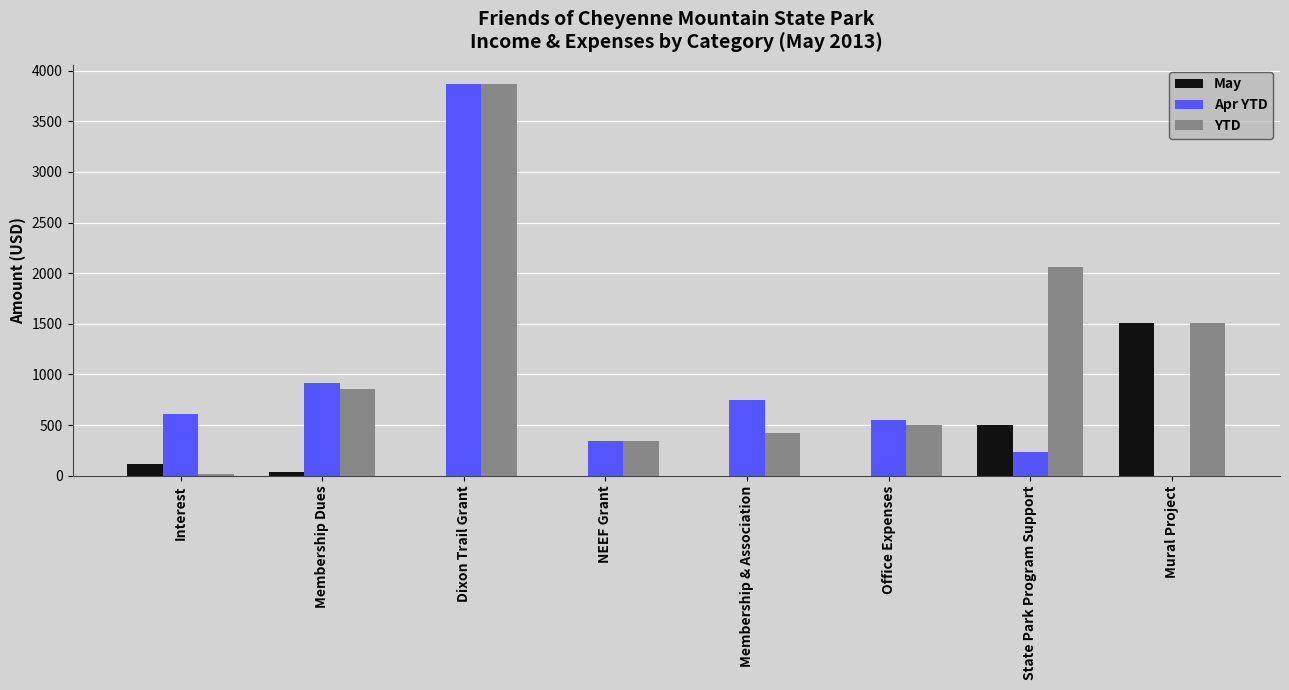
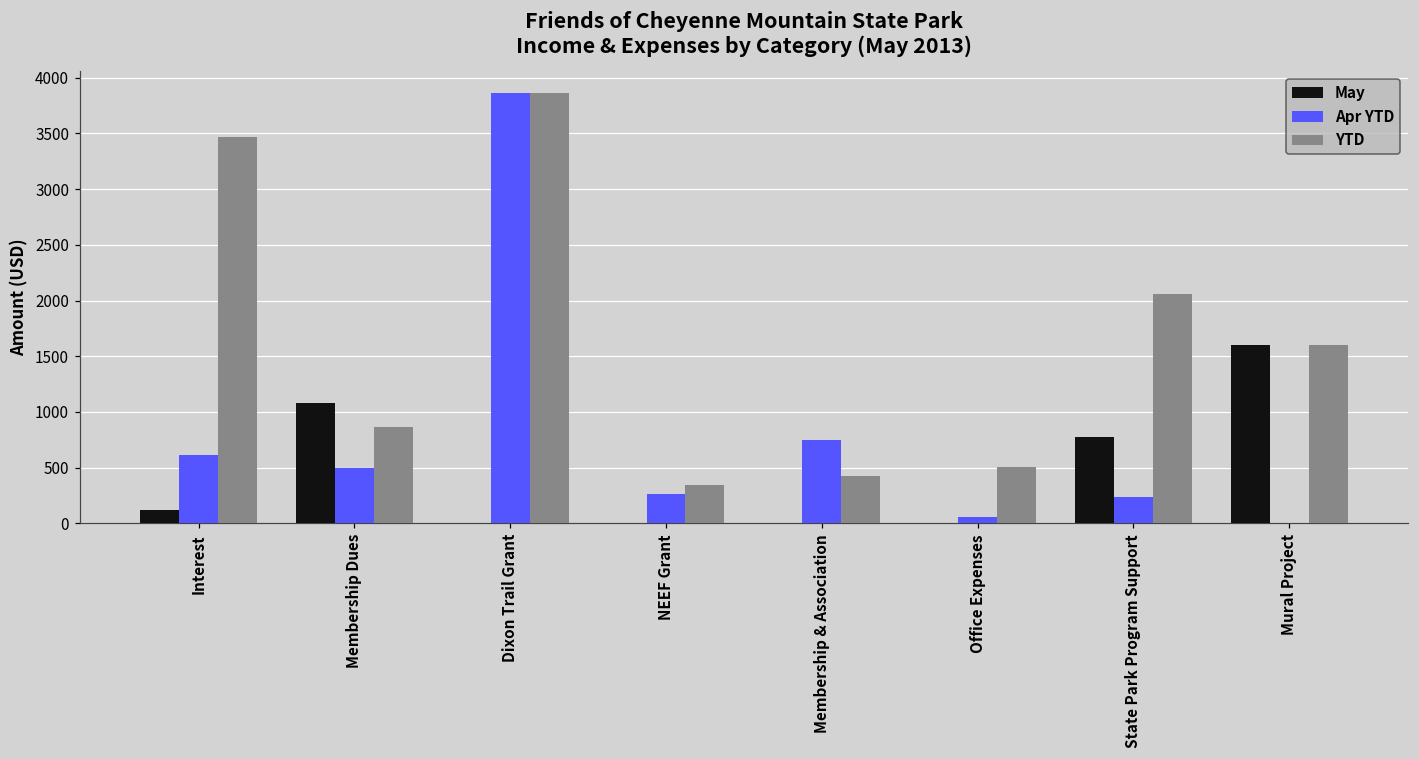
YTD, Interest: 20 -> 3470
May, Membership Dues: 40 -> 1080
Apr YTD, Membership Dues: 920 -> 500
Apr YTD, NEEF Grant: 340 -> 260
Apr YTD, Office Expenses: 550 -> 50
May, State Park Program Support: 510 -> 770
May, Mural Project: 1510 -> 1600
YTD, Mural Project: 1510 -> 1600
